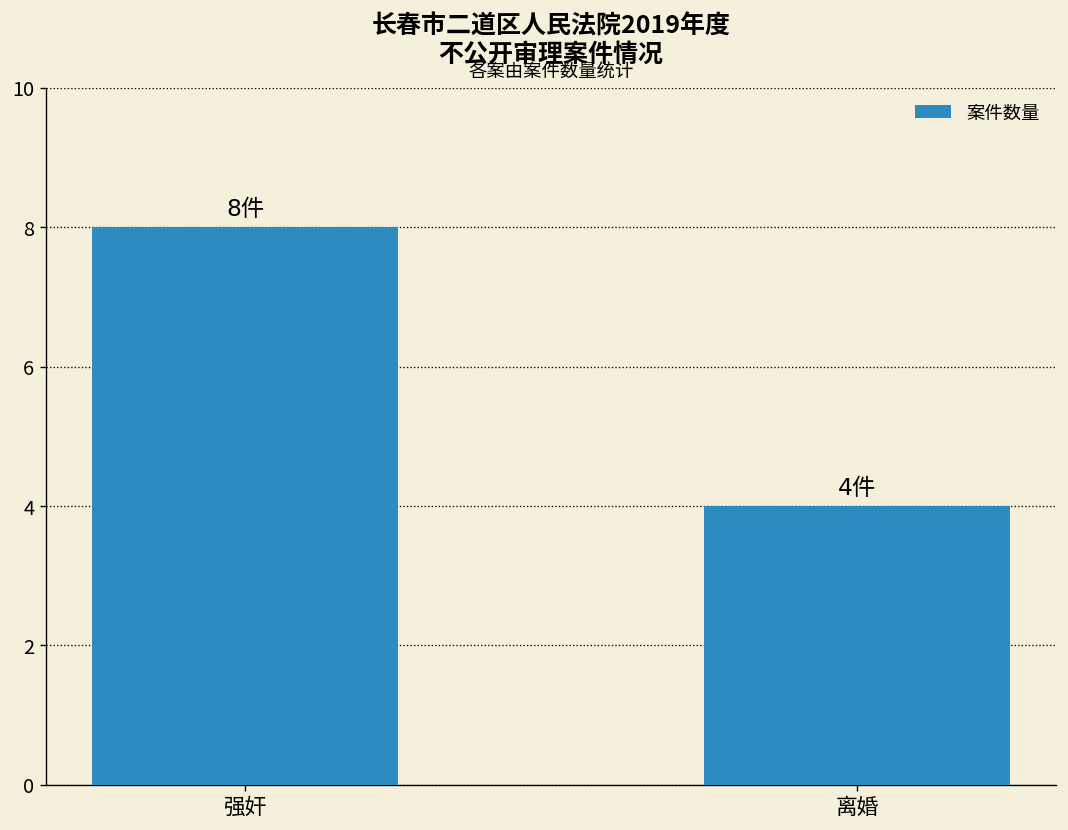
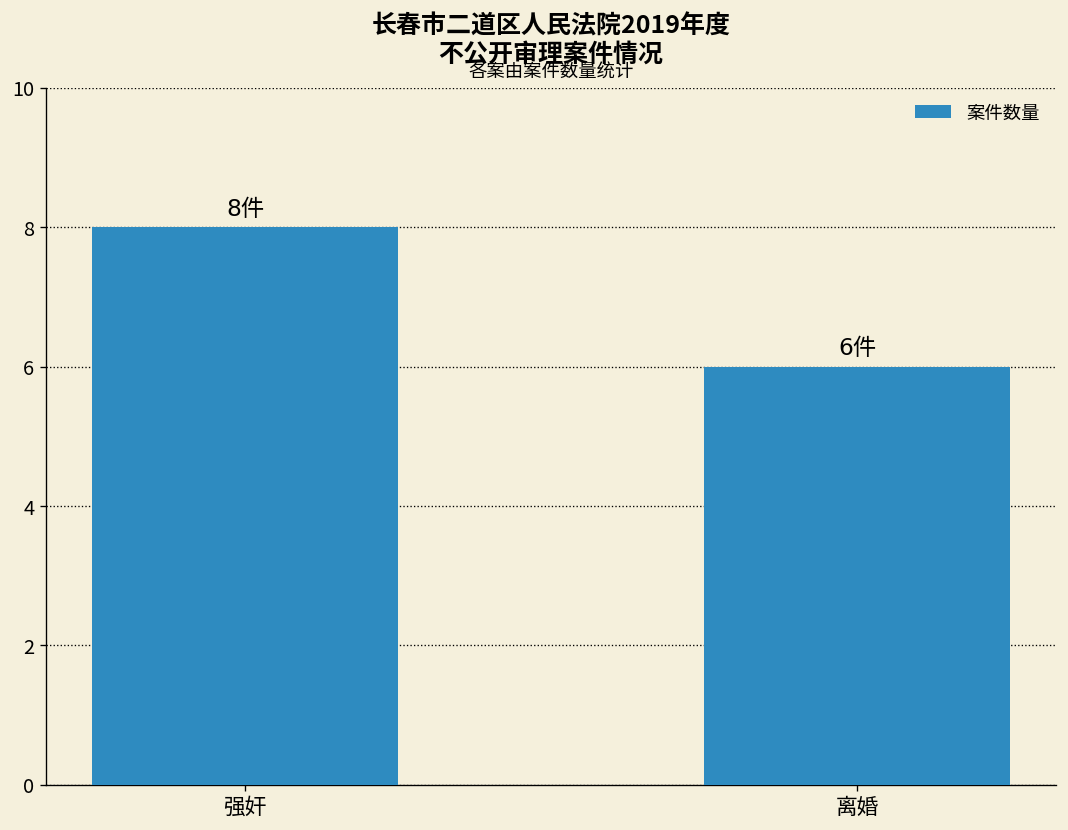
离婚: 4件 -> 6件
